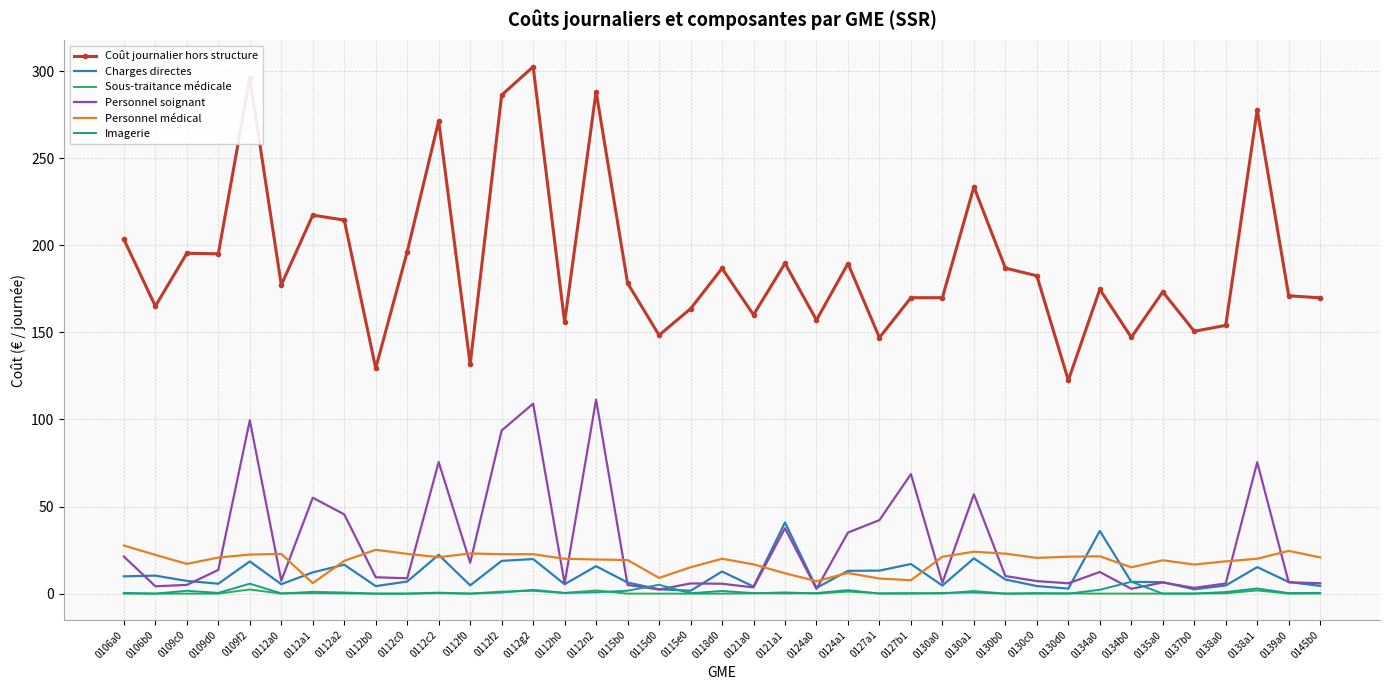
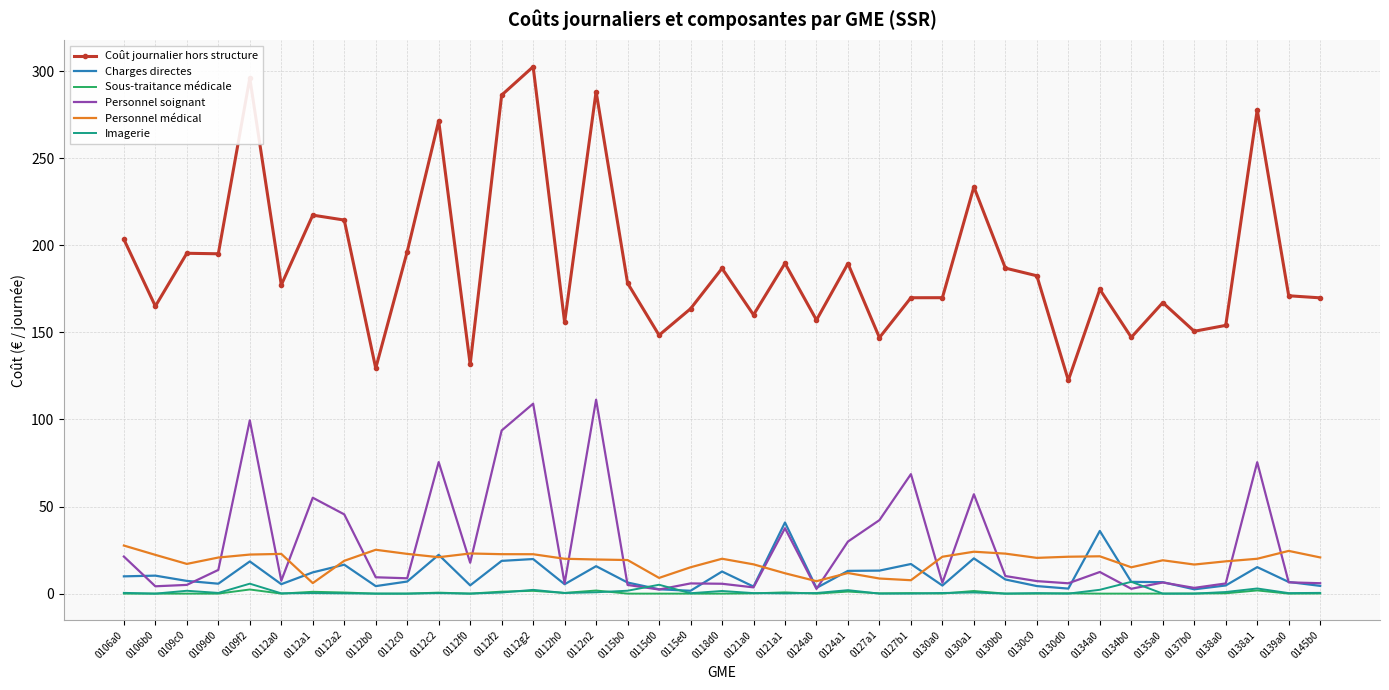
Personnel soignant, 0124a1: 35 -> 30
Coût journalier hors structure, 0135a0: 173 -> 167
